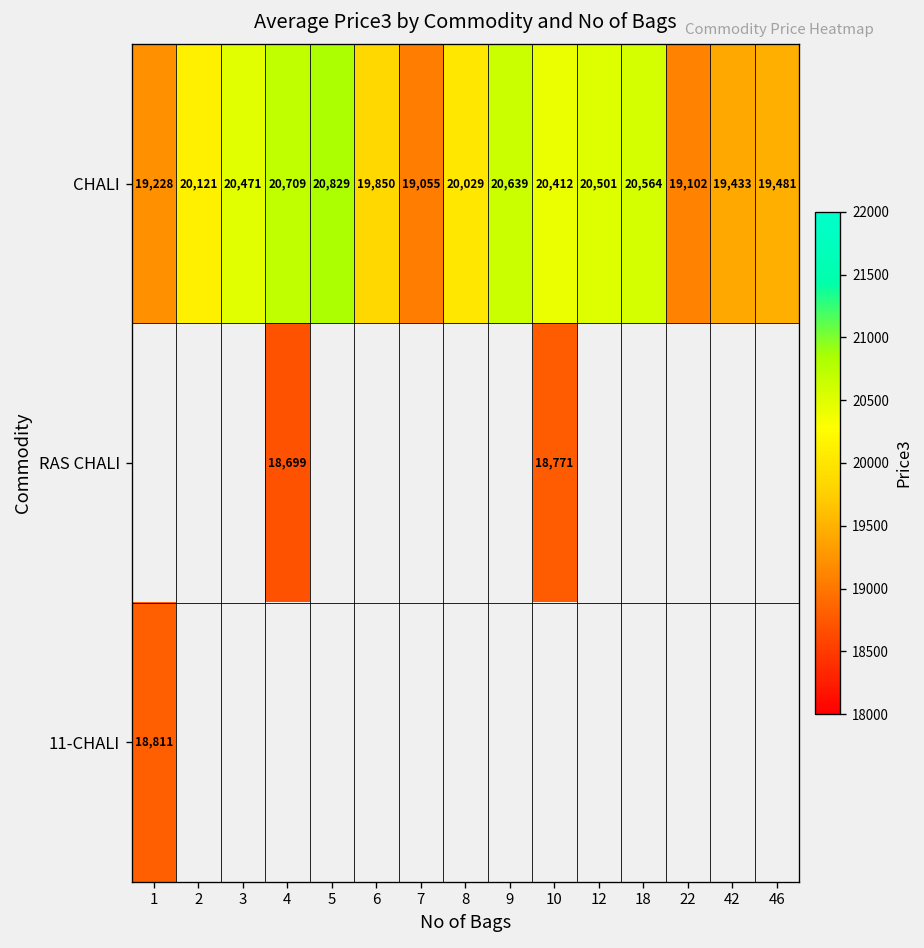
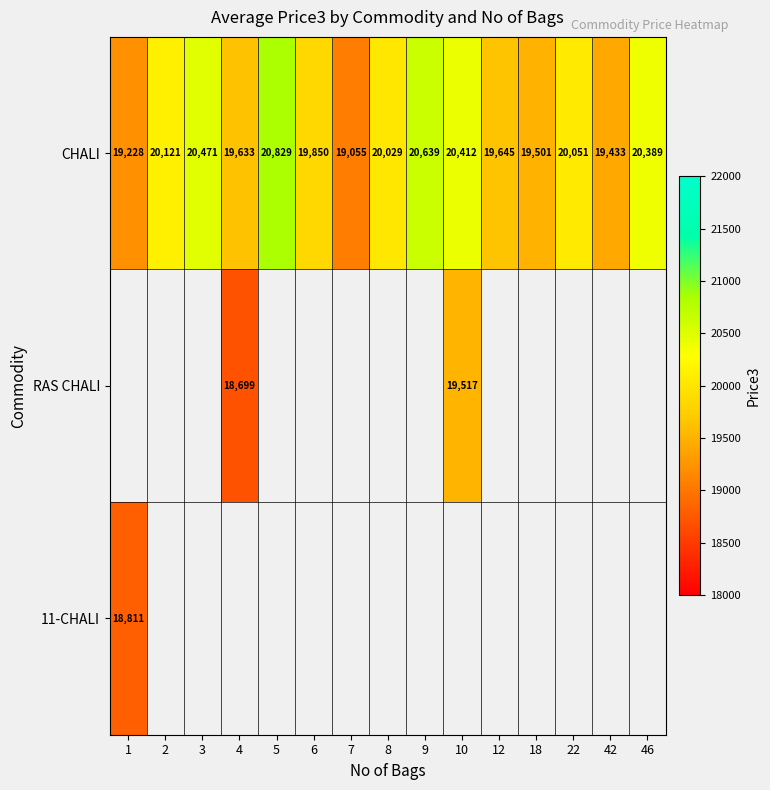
CHALI, 4: 20,709 -> 19,633
CHALI, 12: 20,501 -> 19,645
CHALI, 18: 20,564 -> 19,501
CHALI, 22: 19,102 -> 20,051
CHALI, 46: 19,481 -> 20,389
RAS CHALI, 10: 18,771 -> 19,517
